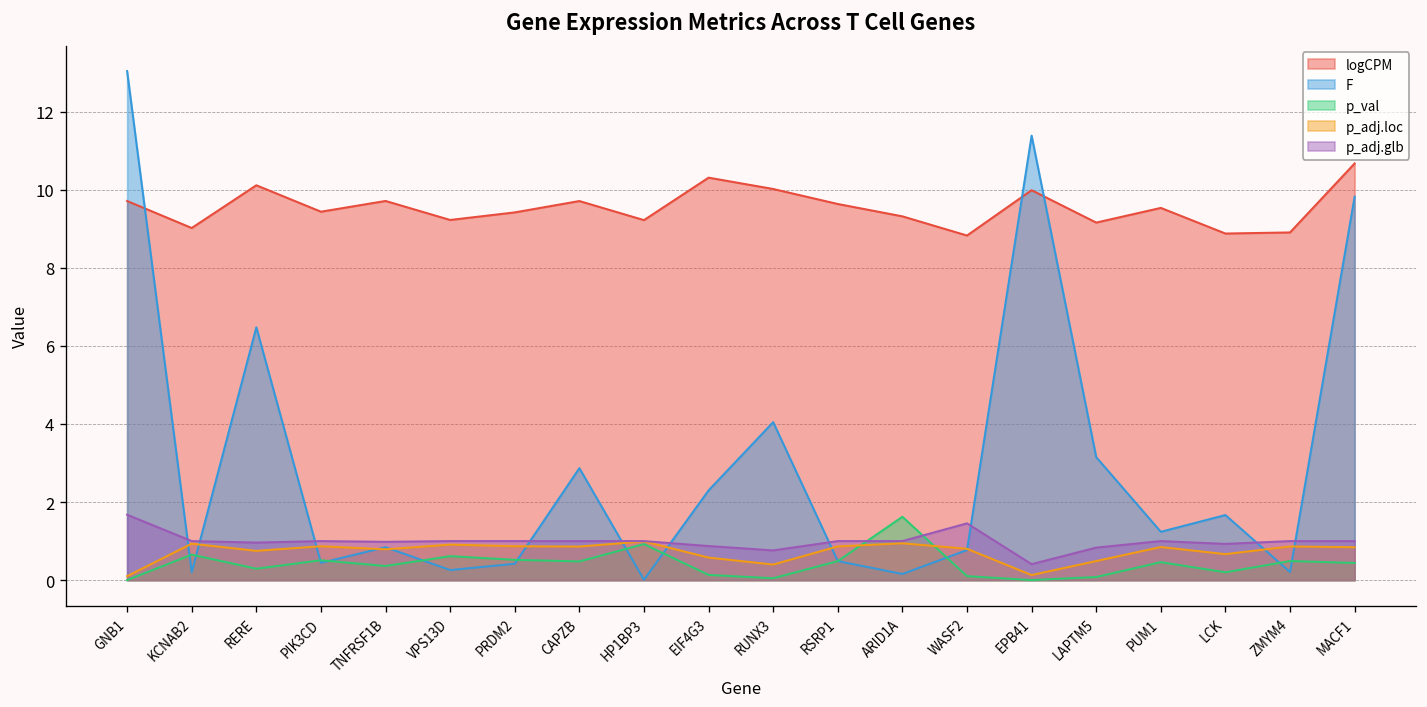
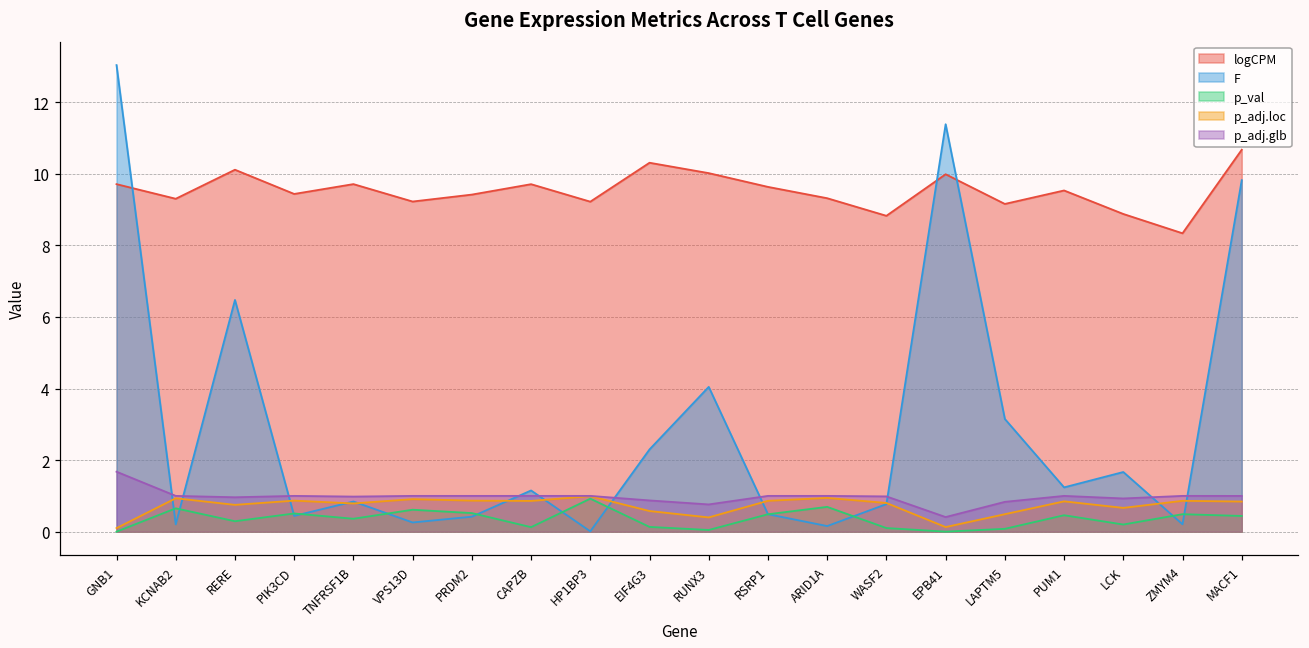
logCPM, KCNAB2: 9.0 -> 9.3
F, CAPZB: 2.9 -> 1.2
p_val, CAPZB: 0.5 -> 0.1
p_val, ARID1A: 1.6 -> 0.7
p_adj.glb, WASF2: 1.5 -> 1.0
logCPM, ZMYM4: 8.9 -> 8.3
